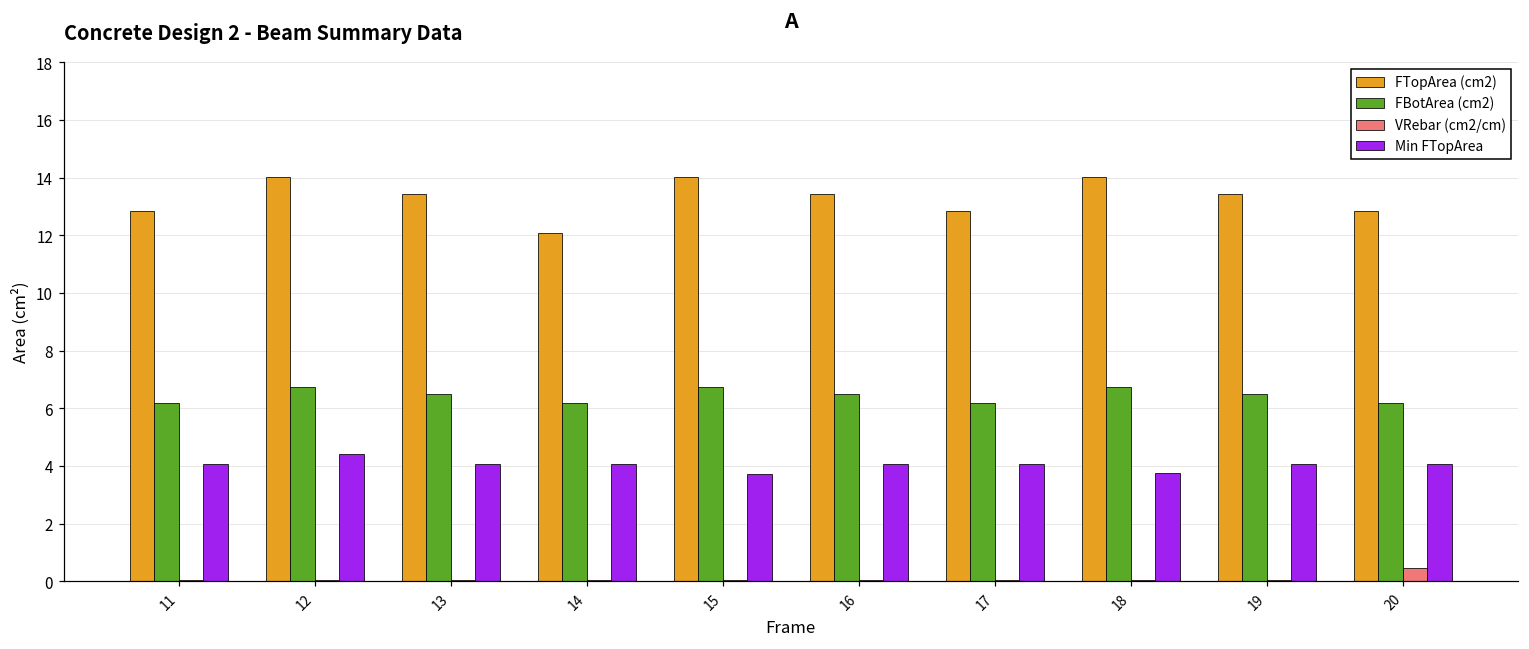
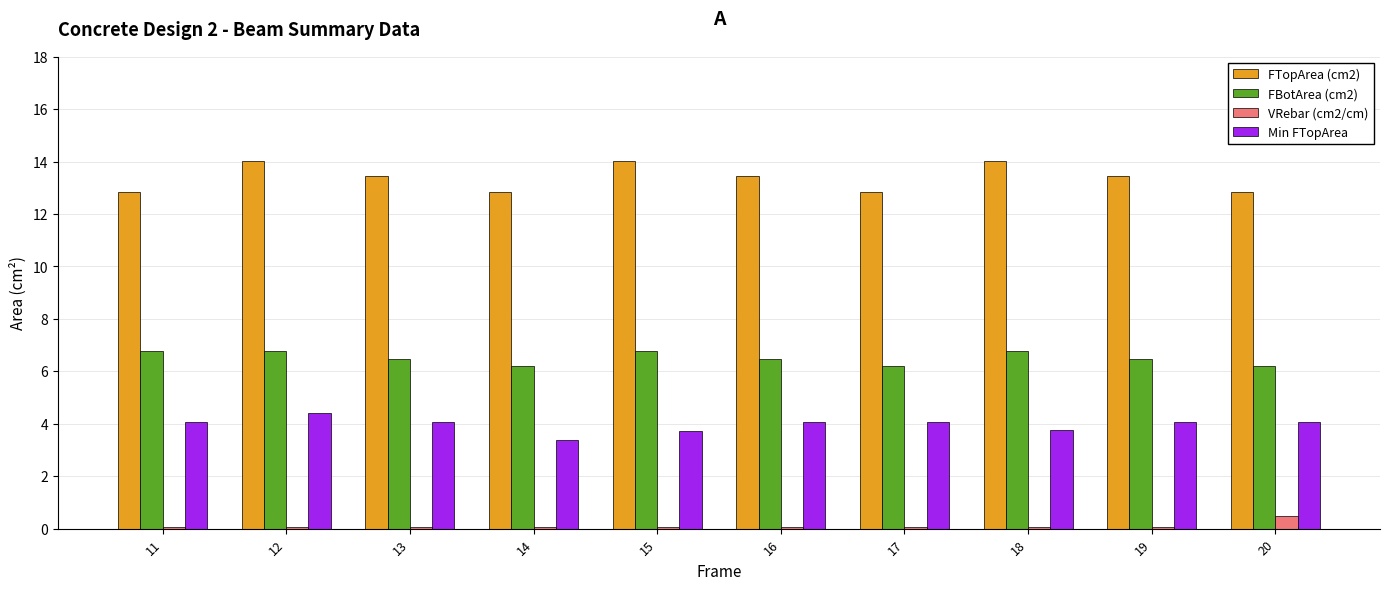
FBotArea (cm2), 11: 6.2 -> 6.8
FTopArea (cm2), 14: 12.1 -> 12.8
Min FTopArea, 14: 4.1 -> 3.4
